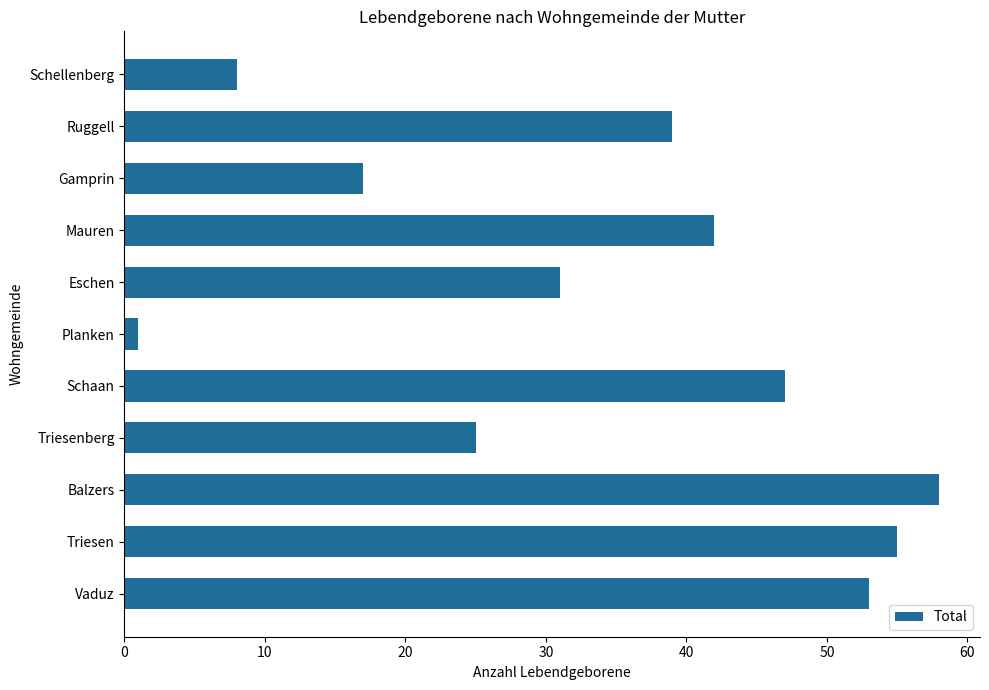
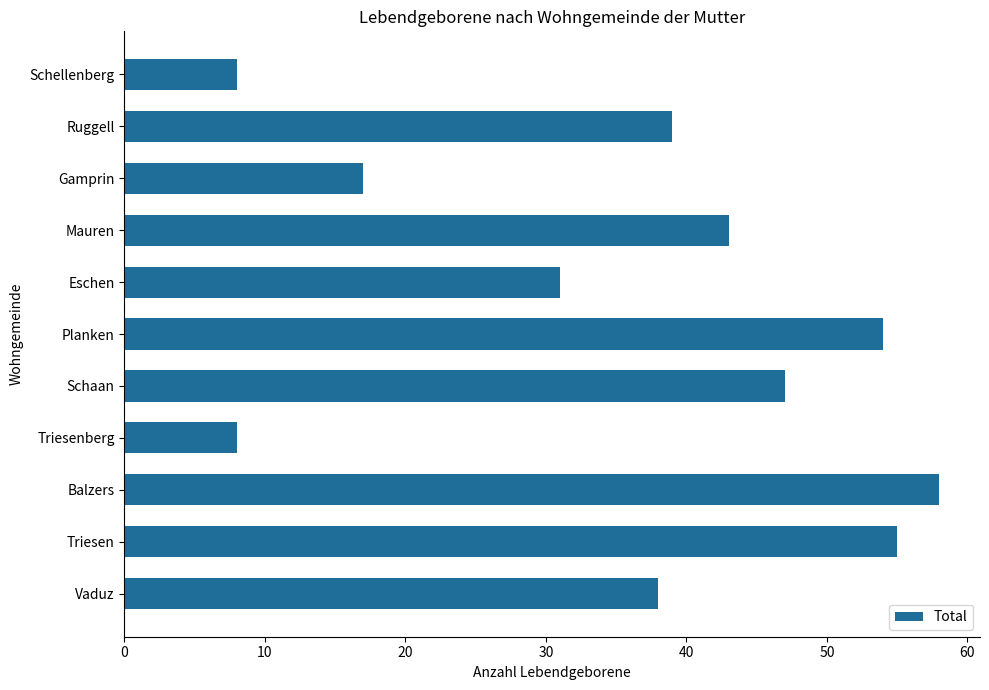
Mauren: 42 -> 43
Planken: 1 -> 54
Triesenberg: 25 -> 8
Vaduz: 53 -> 38
